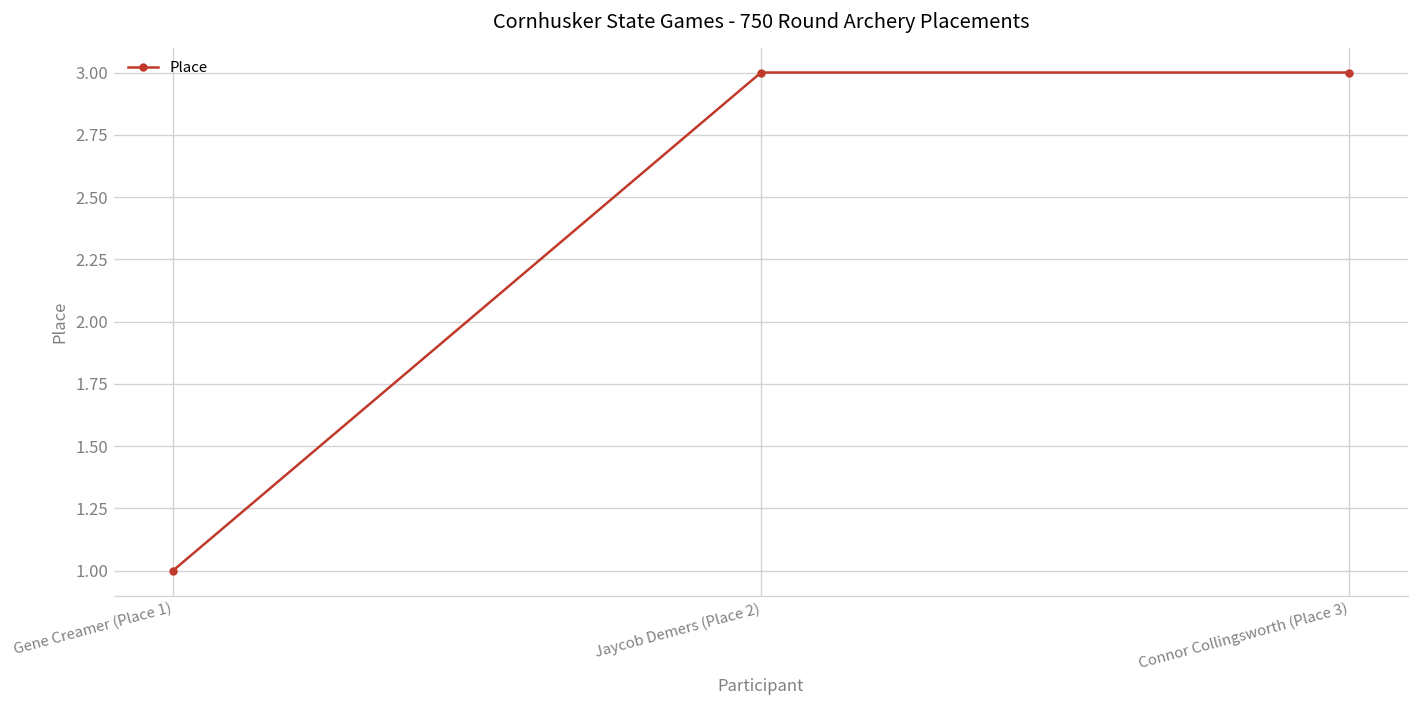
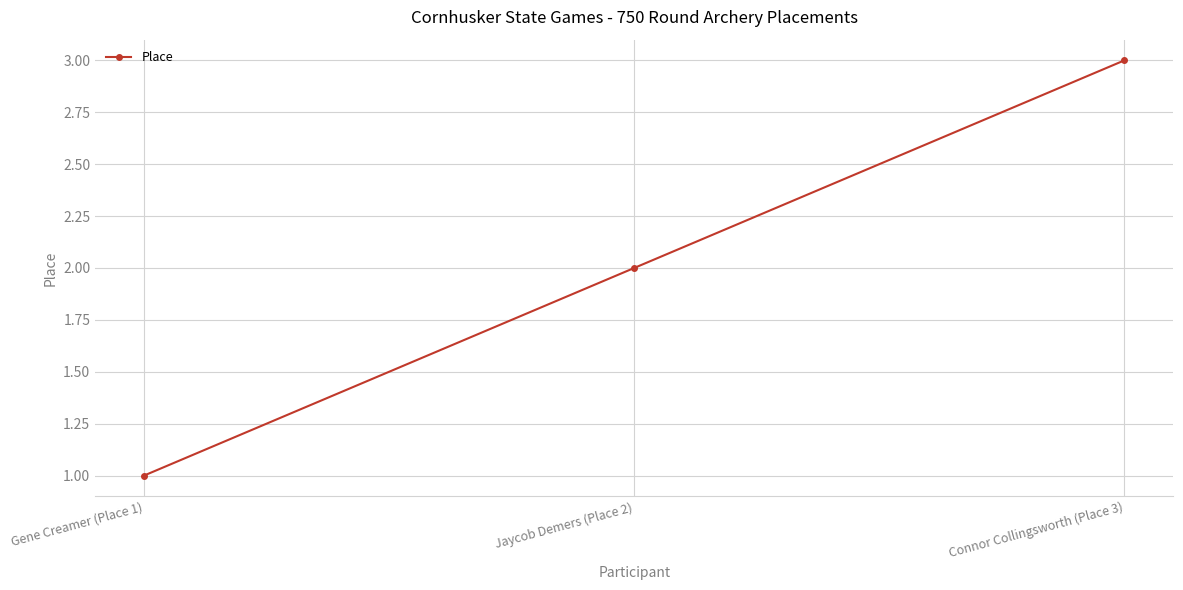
Jaycob Demers (Place 2): 3 -> 2
